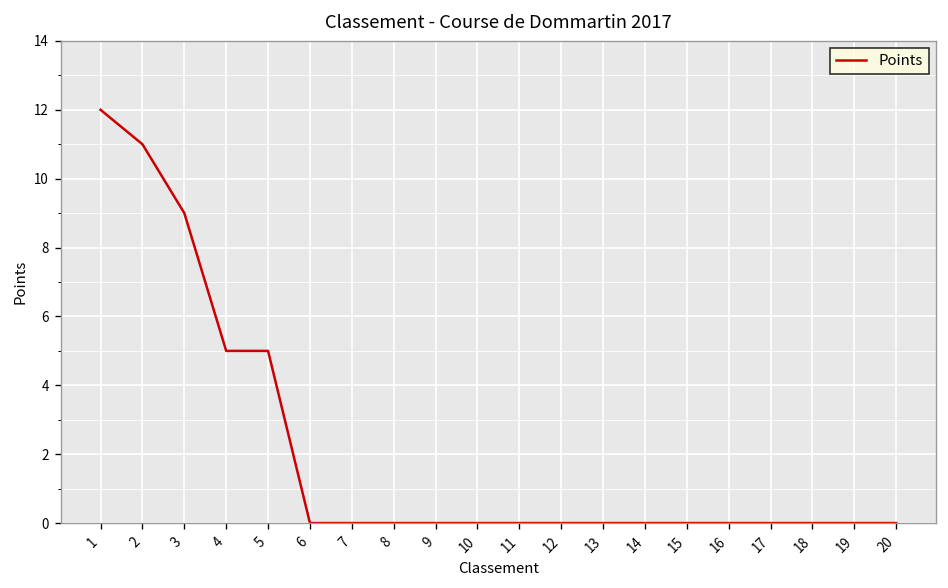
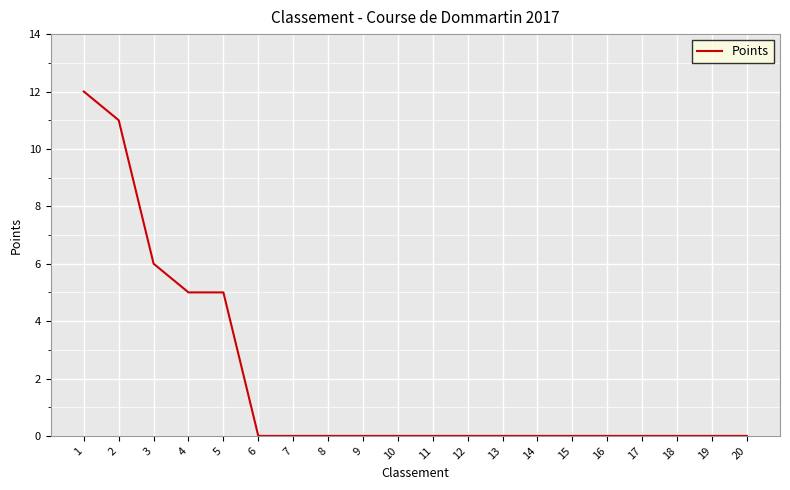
3: 9 -> 6
